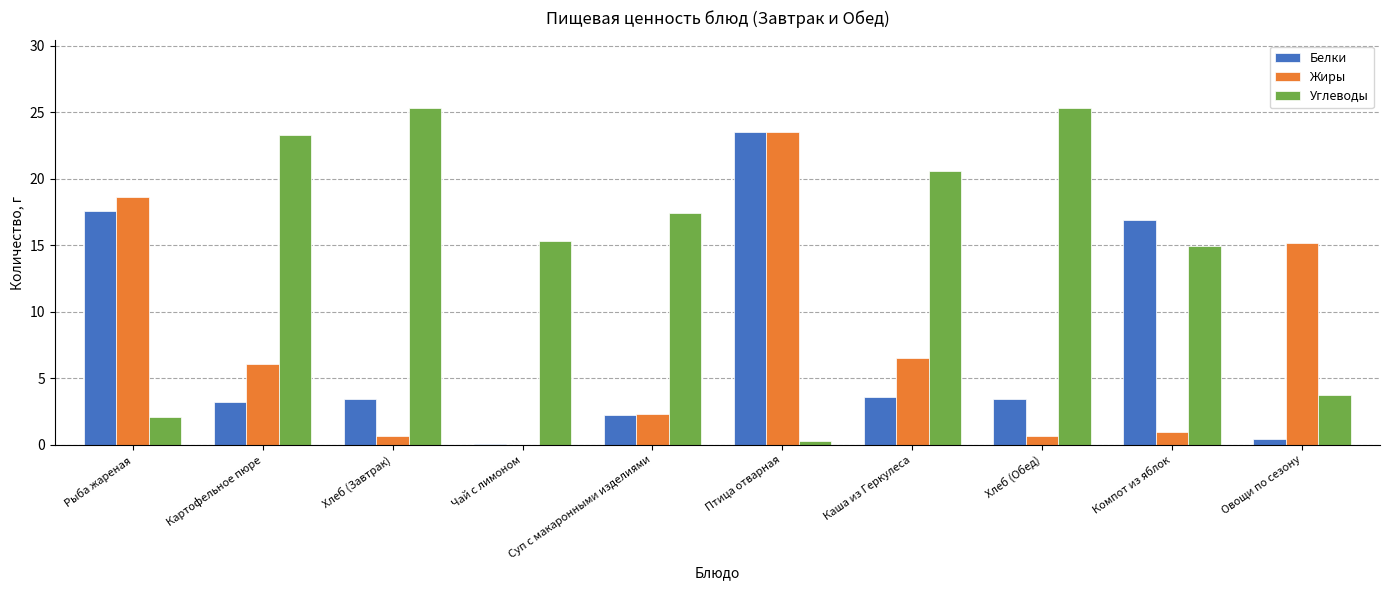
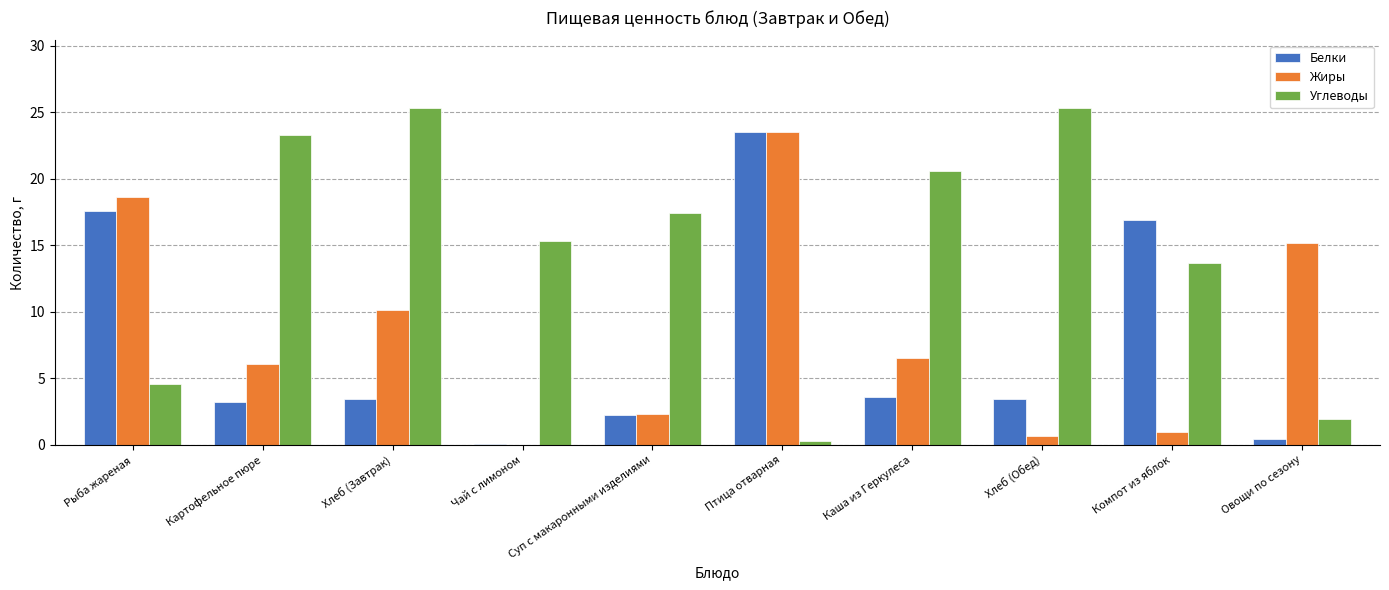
Углеводы, Рыба жареная: 2.1 -> 4.6
Жиры, Хлеб (Завтрак): 0.7 -> 10.1
Углеводы, Компот из яблок: 15.0 -> 13.7
Углеводы, Овощи по сезону: 3.8 -> 2.0
